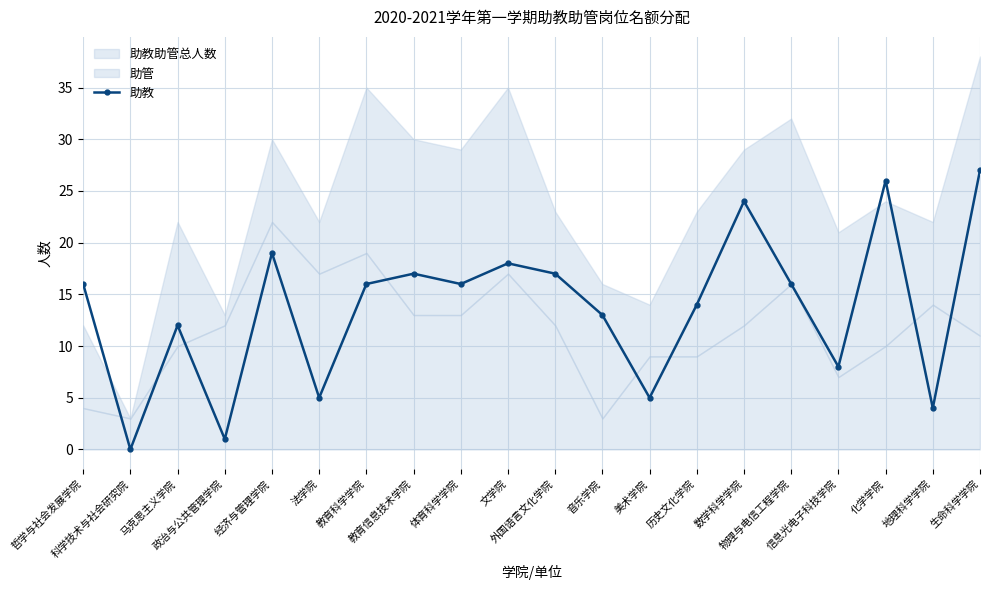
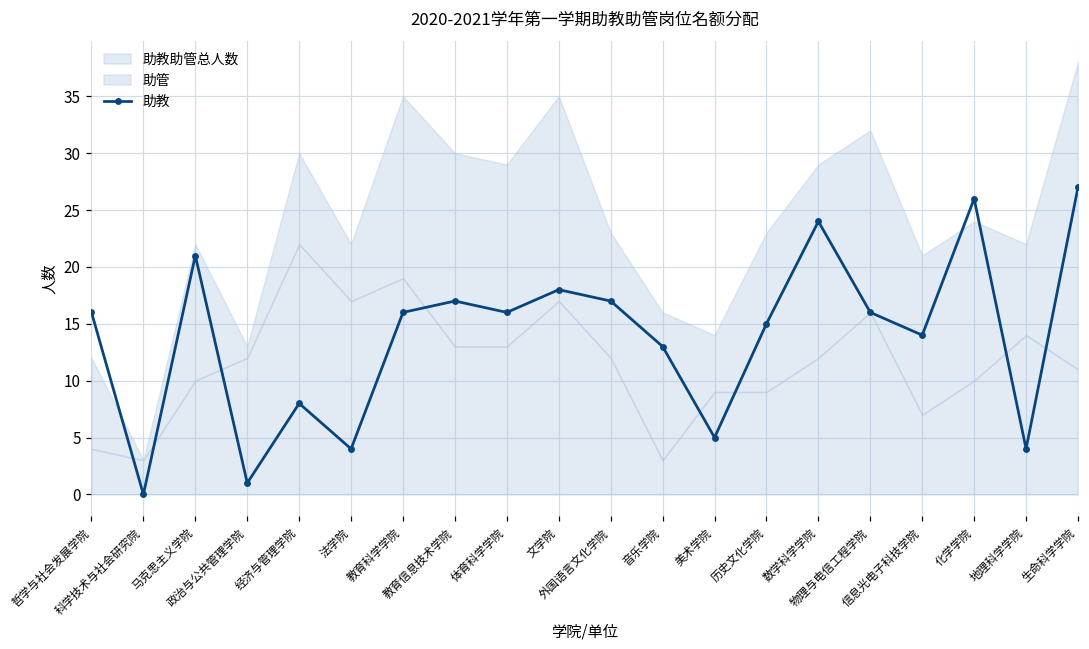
助教, 马克思主义学院: 12 -> 21
助教, 经济与管理学院: 19 -> 8
助教, 法学院: 5 -> 4
助教, 历史文化学院: 14 -> 15
助教, 信息光电子科技学院: 8 -> 14
